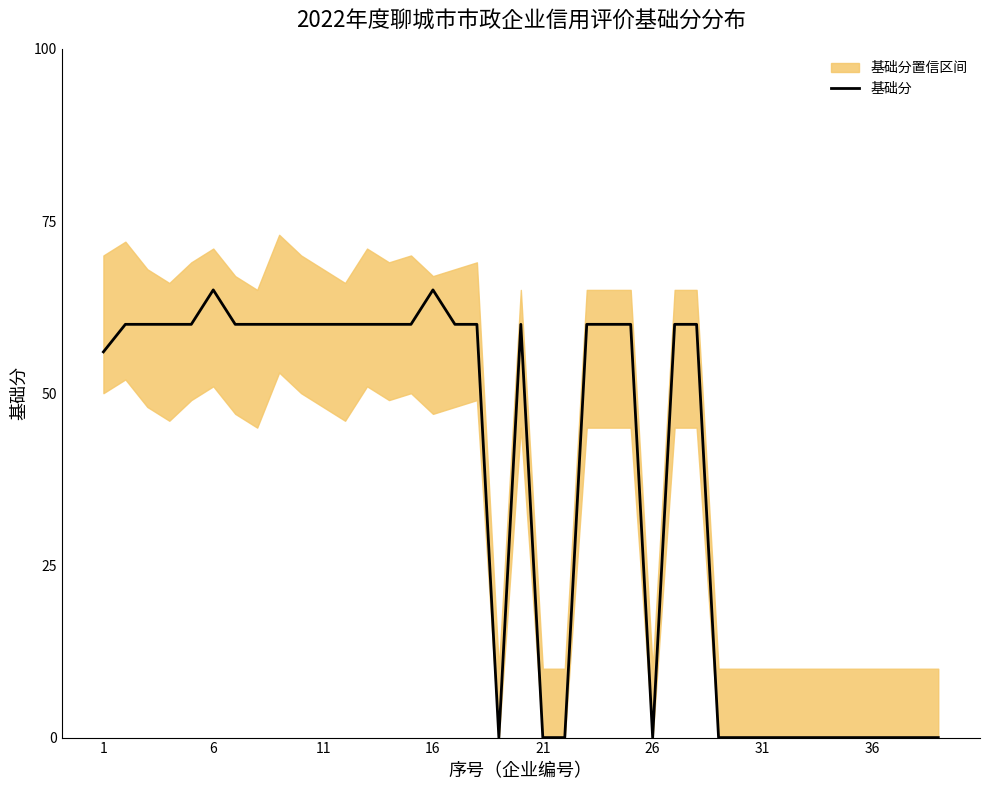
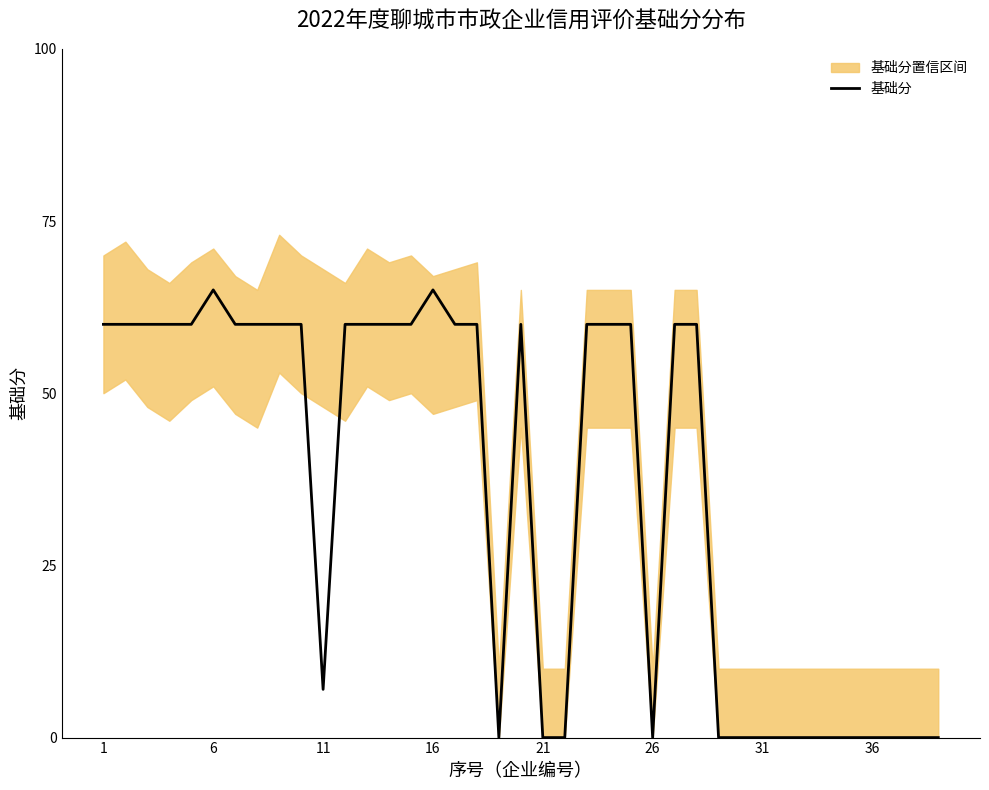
基础分, 1: 56 -> 60
基础分, 11: 60 -> 7
